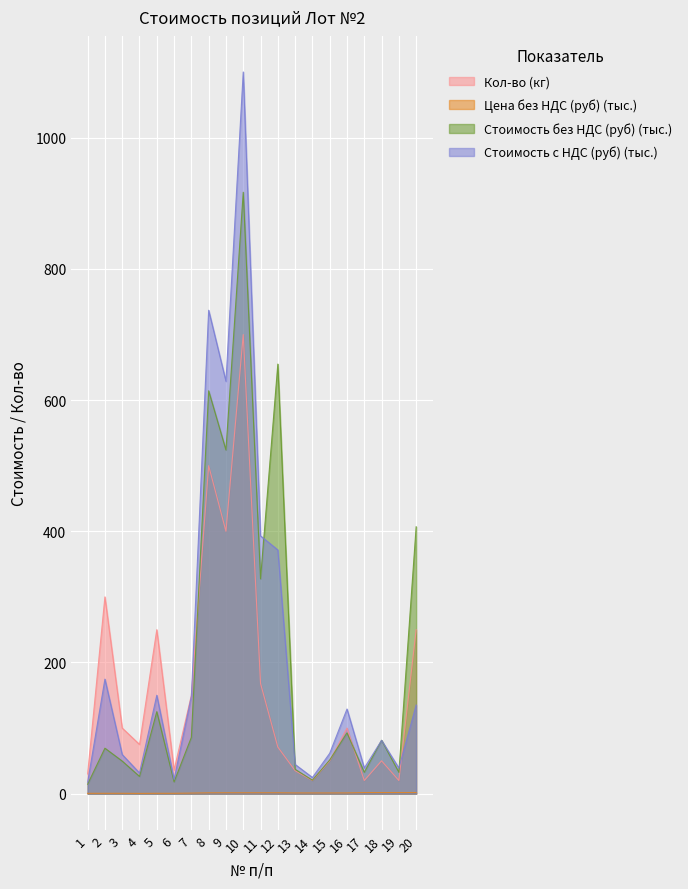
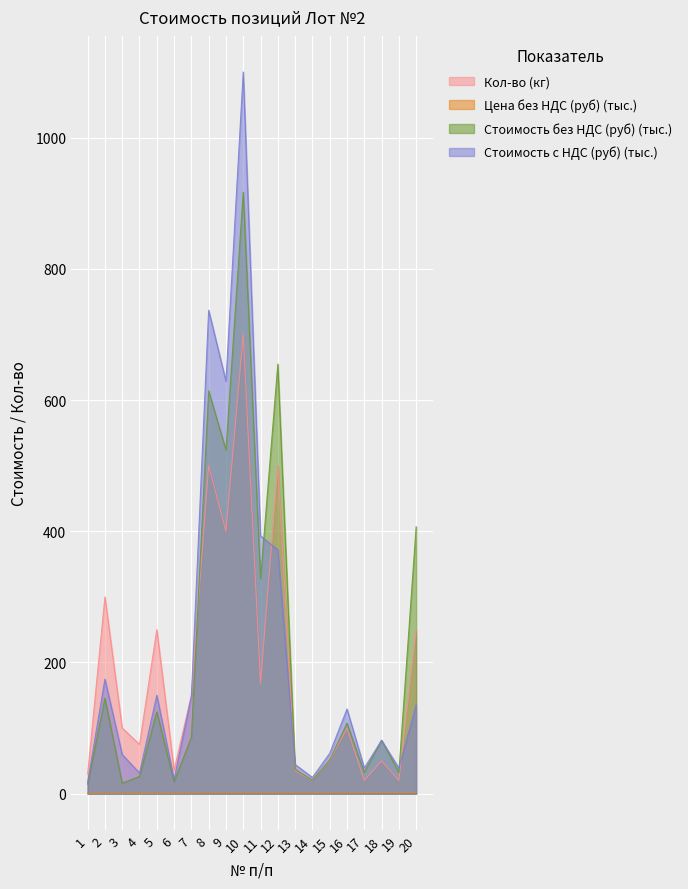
Стоимость без НДС (руб) (тыс.), 2: 70 -> 150
Стоимость без НДС (руб) (тыс.), 3: 50 -> 20
Кол-во (кг), 12: 70 -> 500
Стоимость без НДС (руб) (тыс.), 16: 90 -> 110
